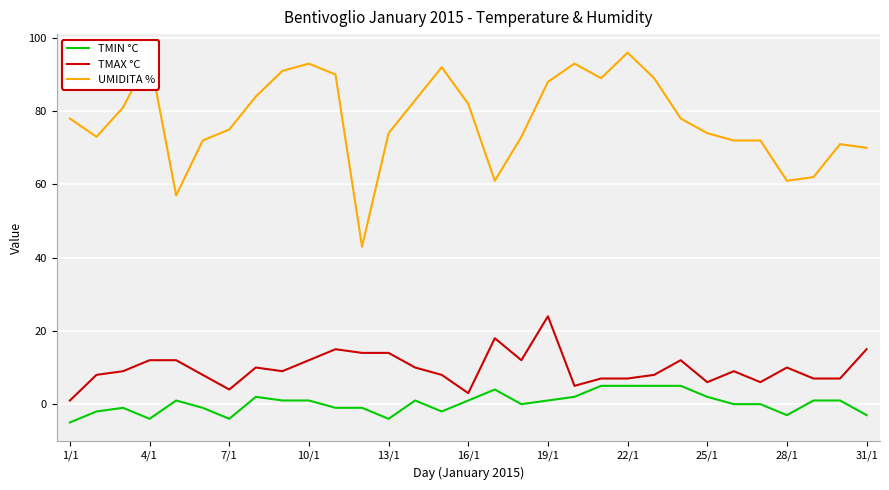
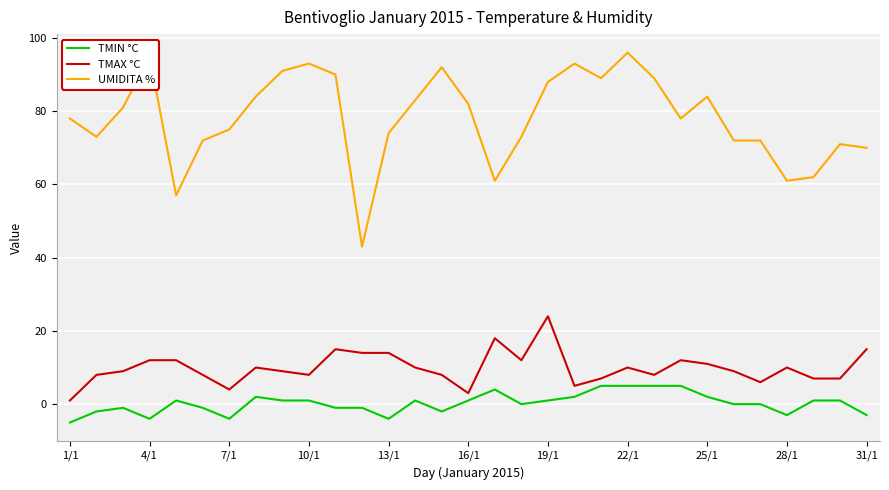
TMAX °C, 10/1: 12 -> 8
TMAX °C, 22/1: 7 -> 10
TMAX °C, 25/1: 6 -> 11
UMIDITA %, 25/1: 74 -> 84
